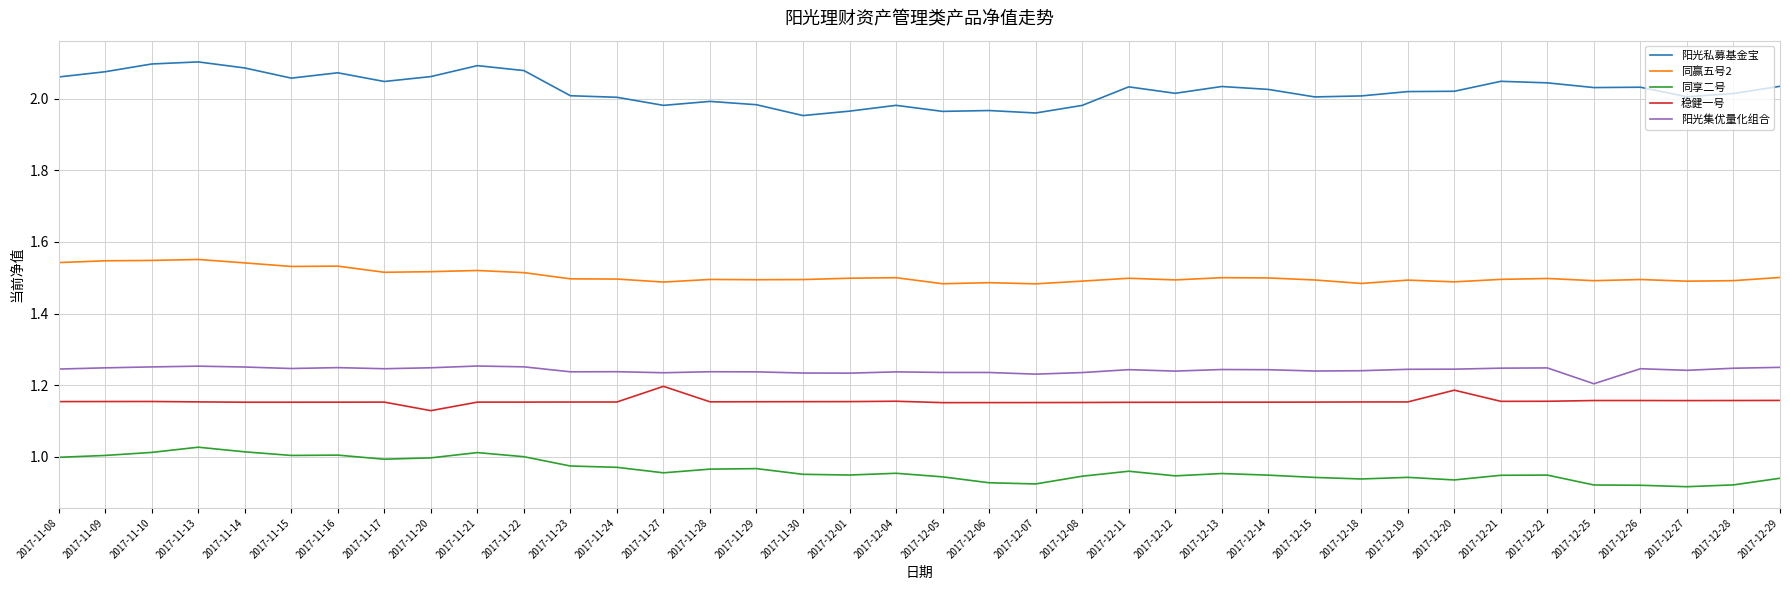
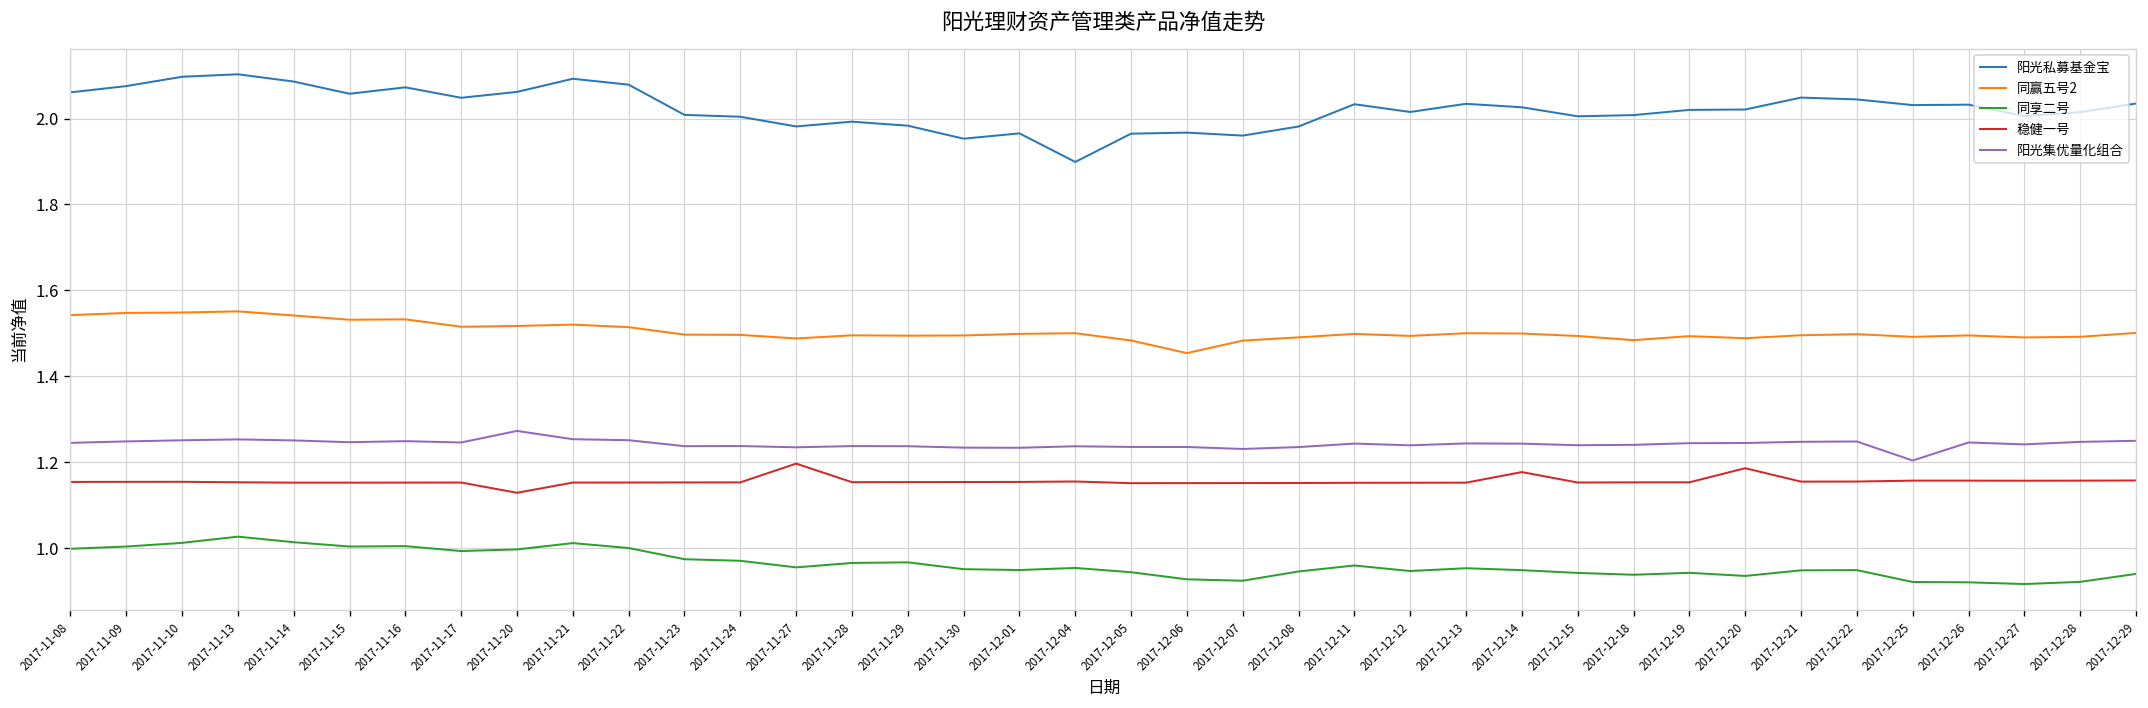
阳光集优量化组合, 2017-11-20: 1.25 -> 1.27
阳光私募基金宝, 2017-12-04: 1.98 -> 1.90
同赢五号2, 2017-12-06: 1.49 -> 1.45
稳健一号, 2017-12-14: 1.15 -> 1.18
